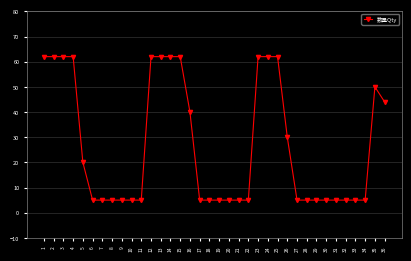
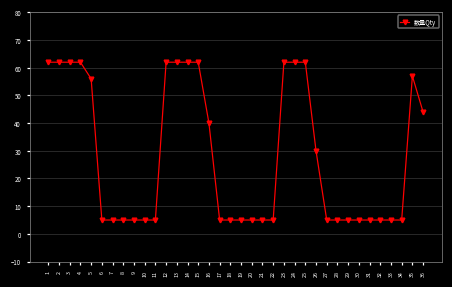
5: 20 -> 56
35: 50 -> 57
